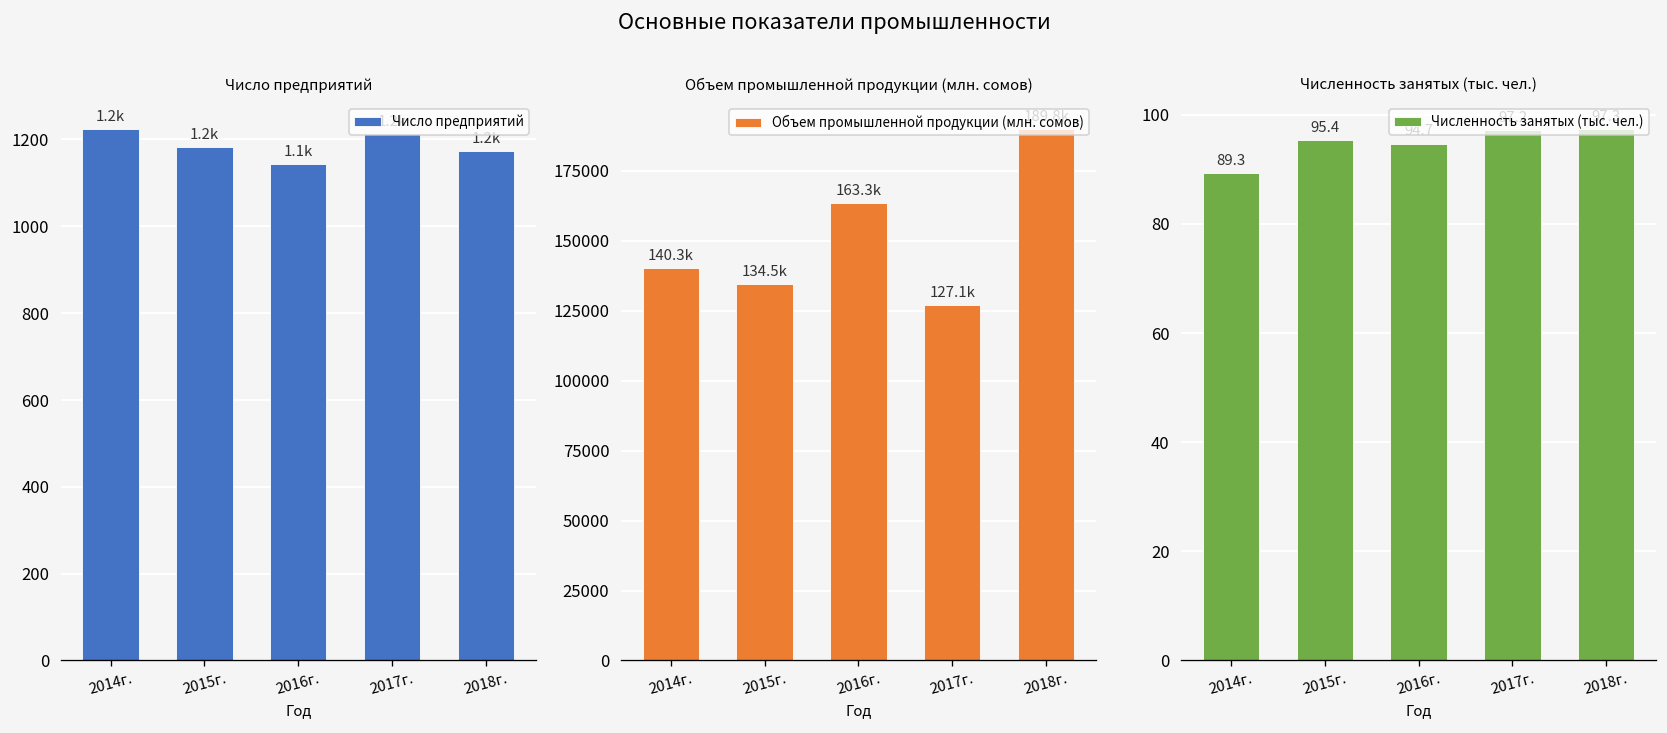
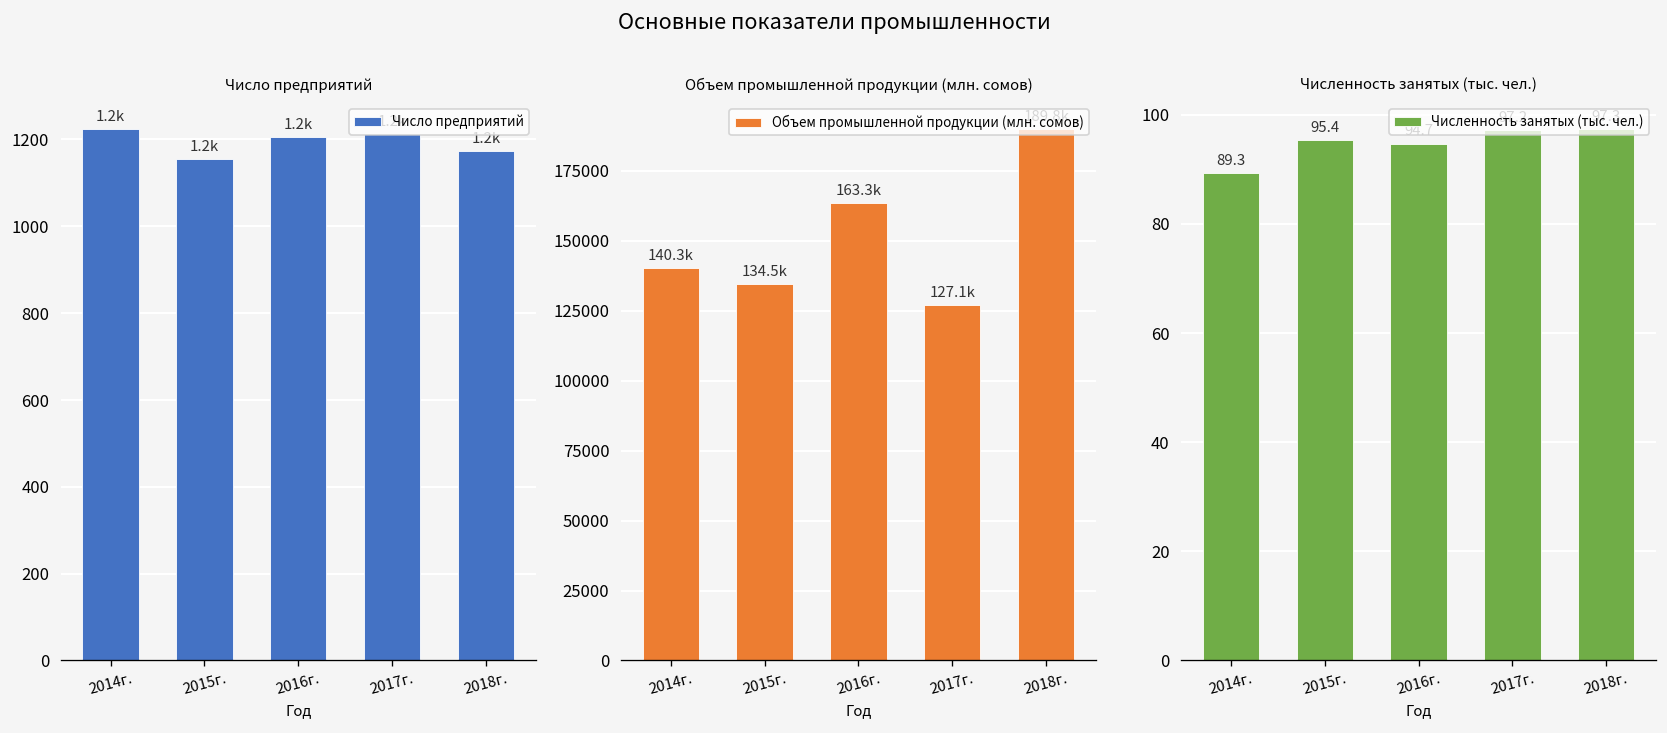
Число предприятий, 2015г.: 1180 -> 1150
Число предприятий, 2016г.: 1.1k -> 1.2k
